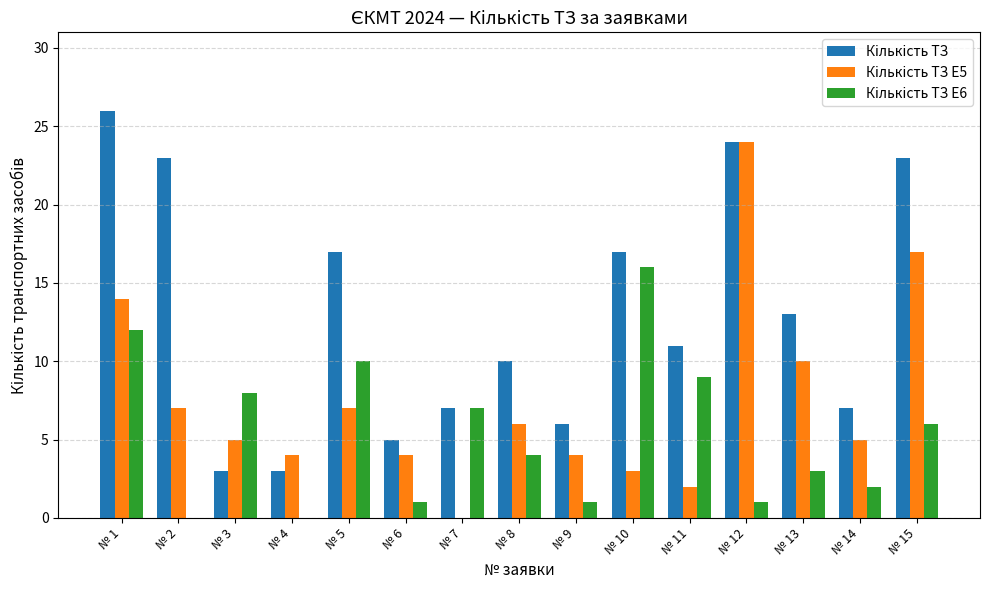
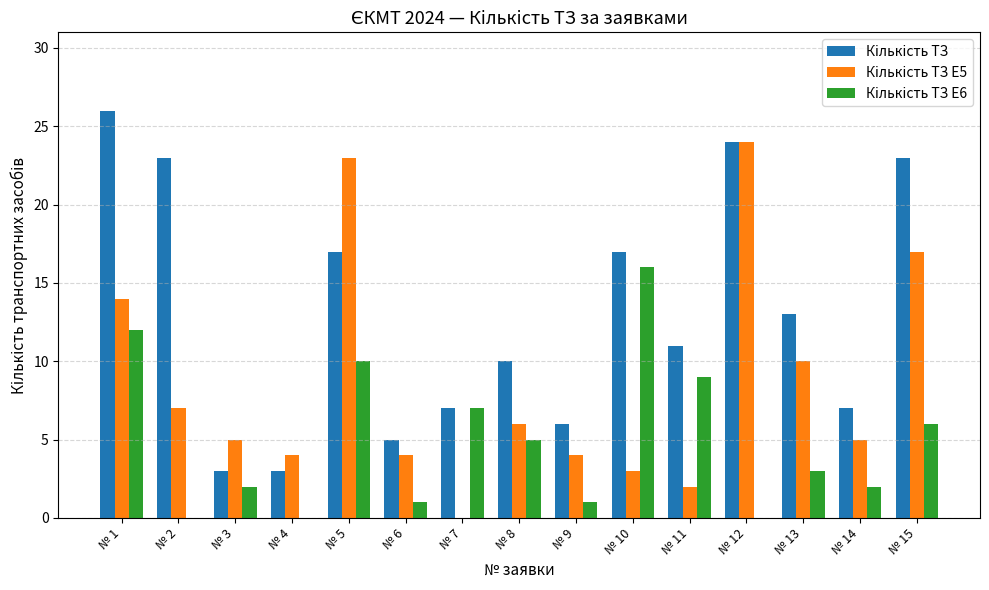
Кількість ТЗ E6, № 3: 8 -> 2
Кількість ТЗ E5, № 5: 7 -> 23
Кількість ТЗ E6, № 8: 4 -> 5
Кількість ТЗ E6, № 12: 1 -> 0
